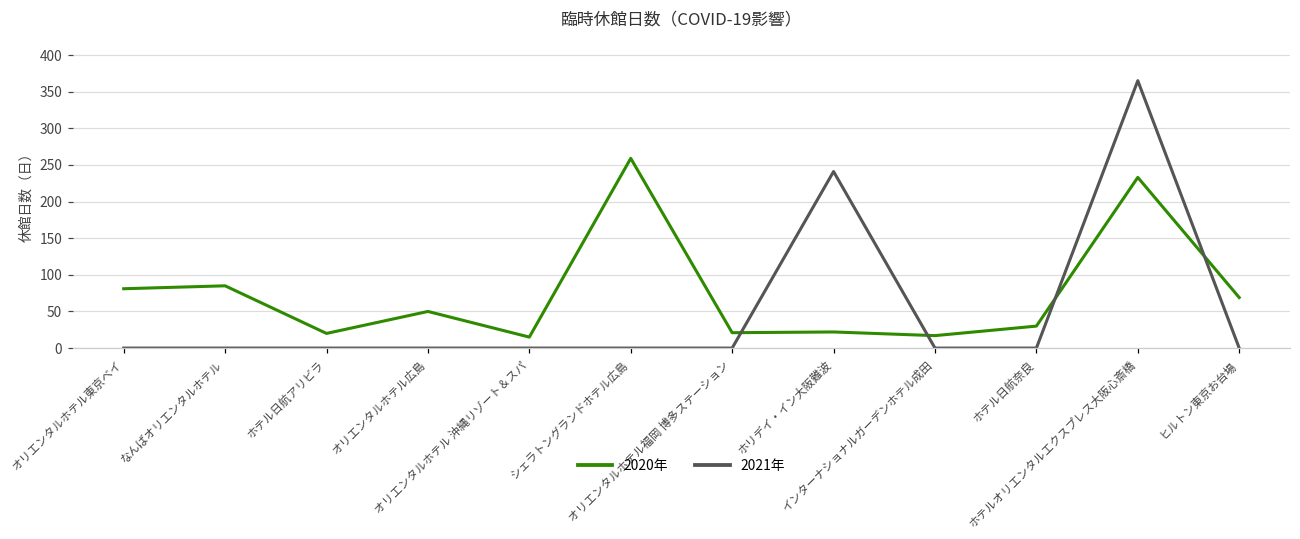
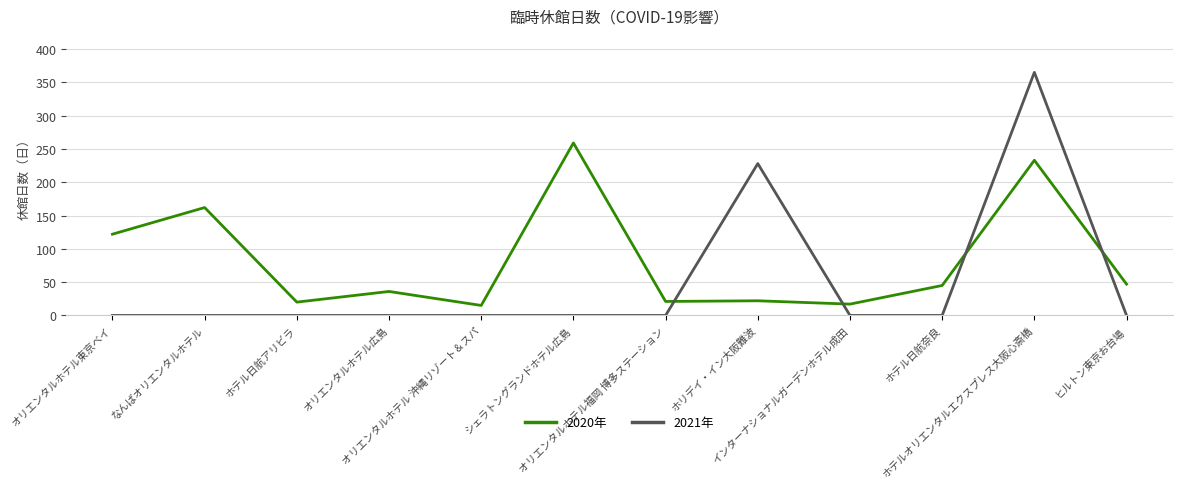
2020年, オリエンタルホテル東京ベイ: 80 -> 120
2020年, なんばオリエンタルホテル: 90 -> 160
2020年, オリエンタルホテル広島: 50 -> 40
2021年, ホリデイ・イン大阪難波: 240 -> 230
2020年, ホテル日航奈良: 30 -> 50
2020年, ヒルトン東京お台場: 70 -> 50
